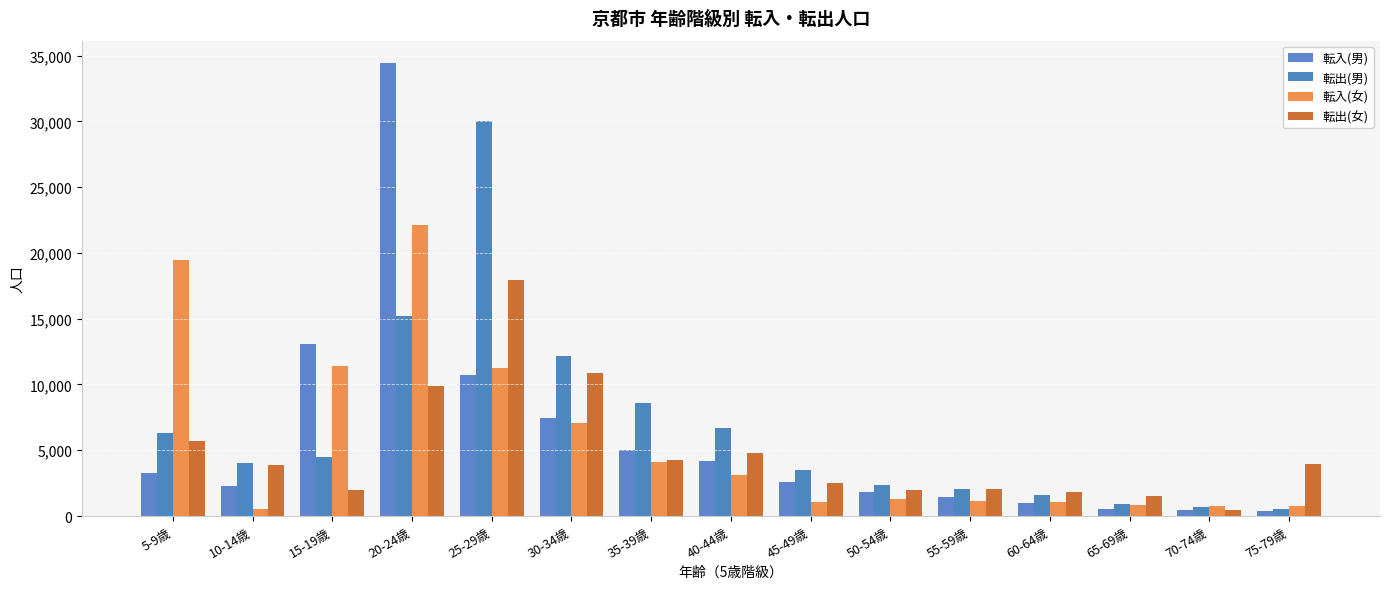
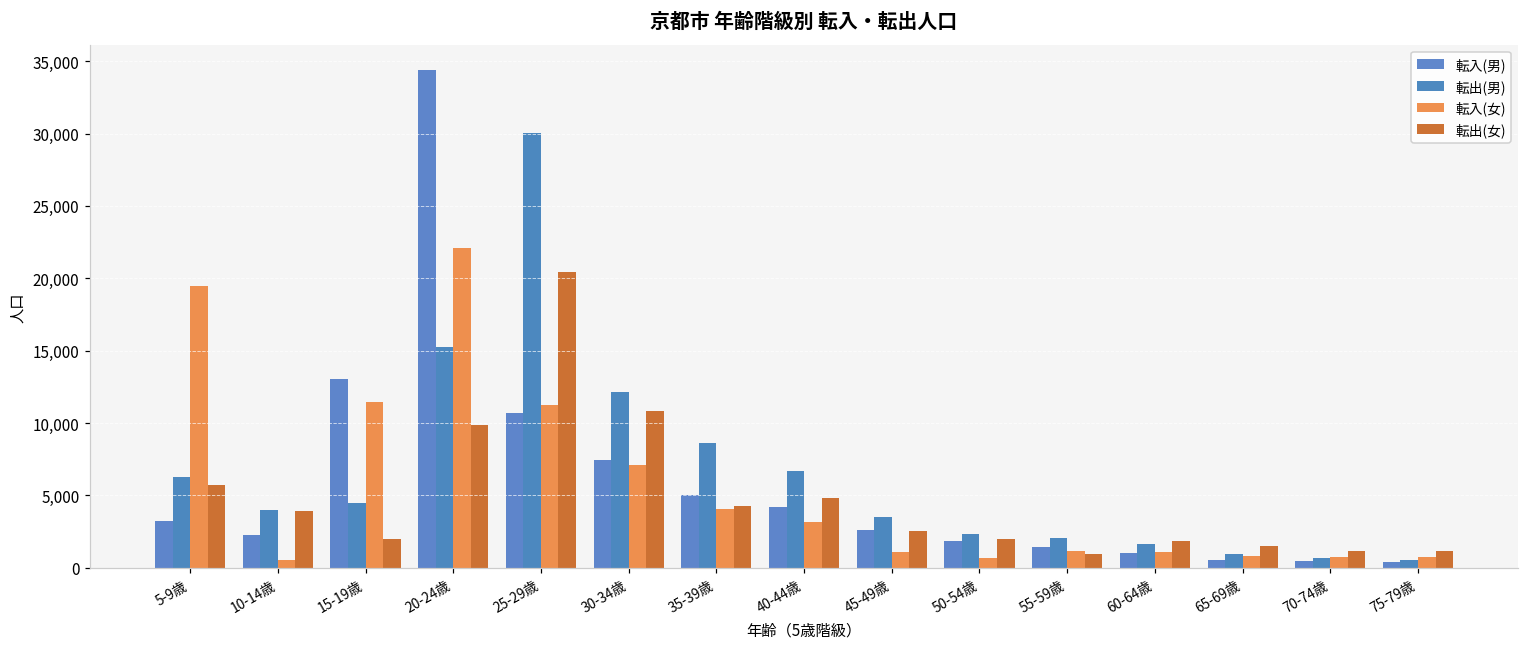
転出(女), 25-29歳: 18,000 -> 20,400
転入(女), 50-54歳: 1,300 -> 700
転出(女), 55-59歳: 2,000 -> 900
転出(女), 70-74歳: 500 -> 1,200
転出(女), 75-79歳: 3,900 -> 1,100
